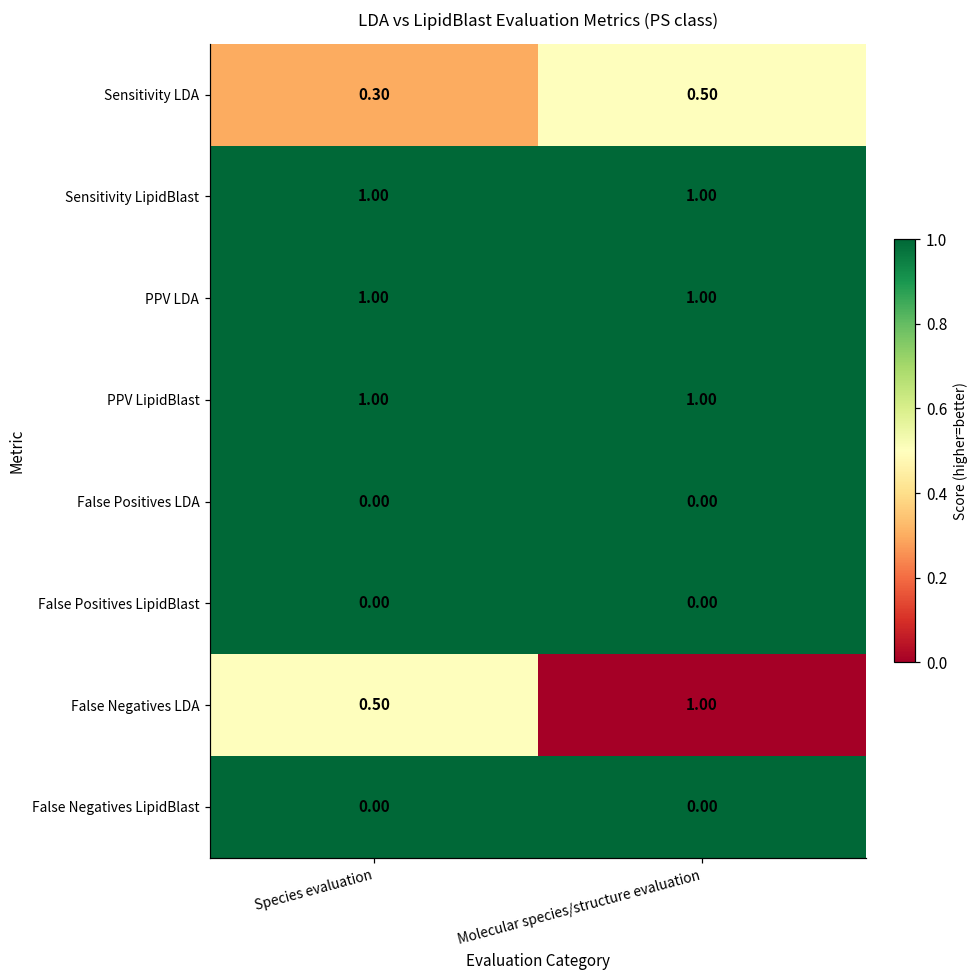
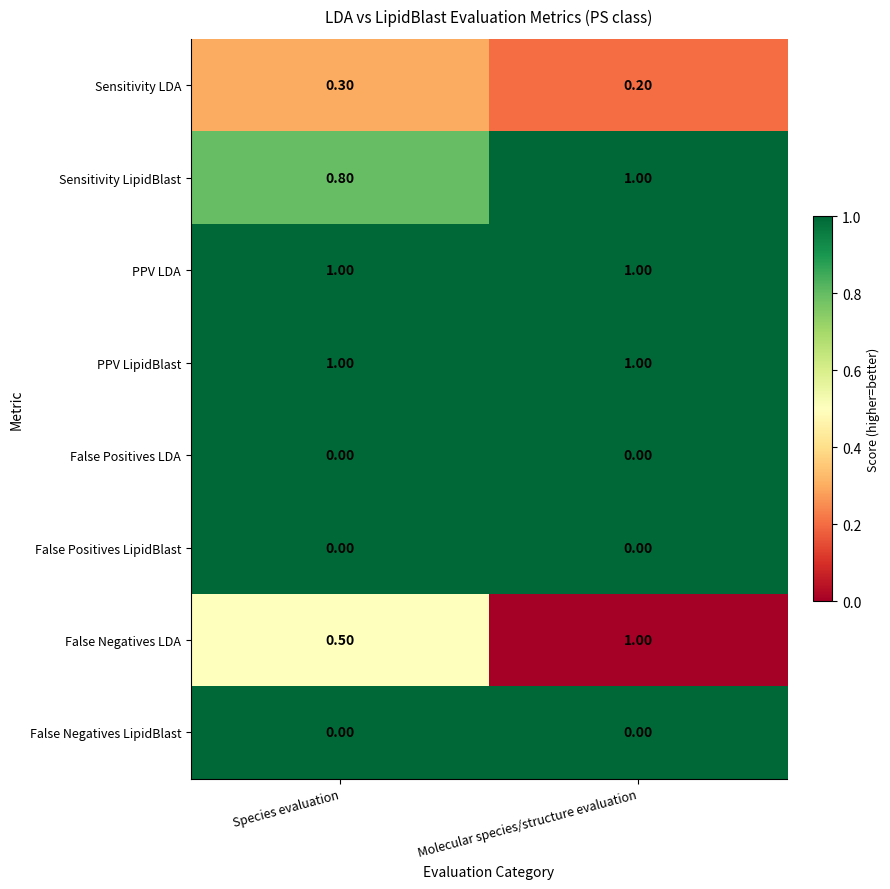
Sensitivity LDA, Molecular species/structure evaluation: 0.50 -> 0.20
Sensitivity LipidBlast, Species evaluation: 1.00 -> 0.80
